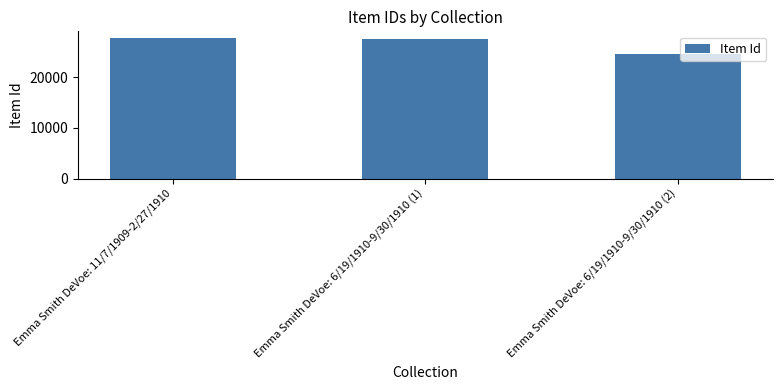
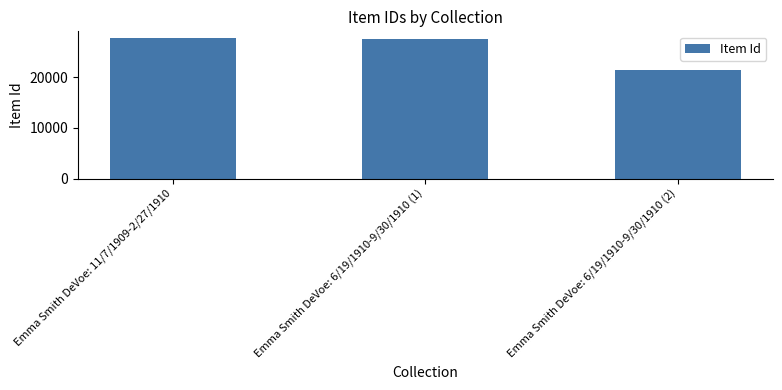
Emma Smith DeVoe: 6/19/1910-9/30/1910 (2): 25000 -> 21000
